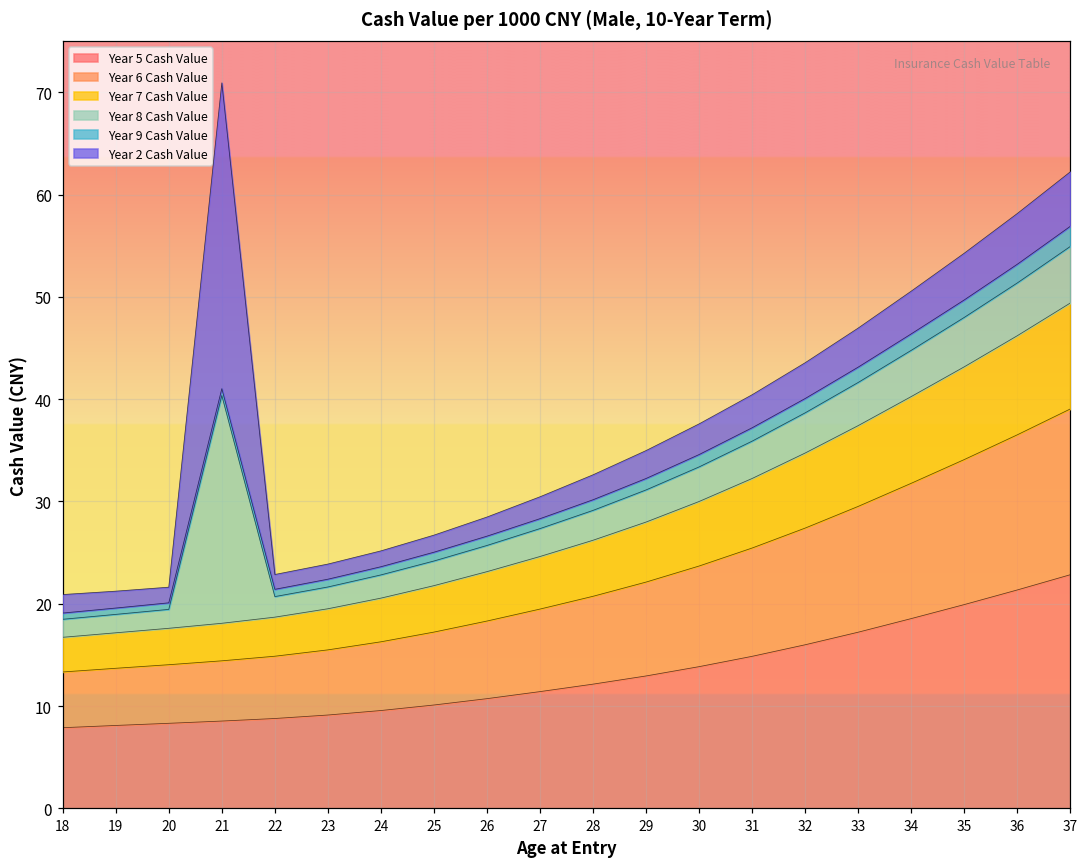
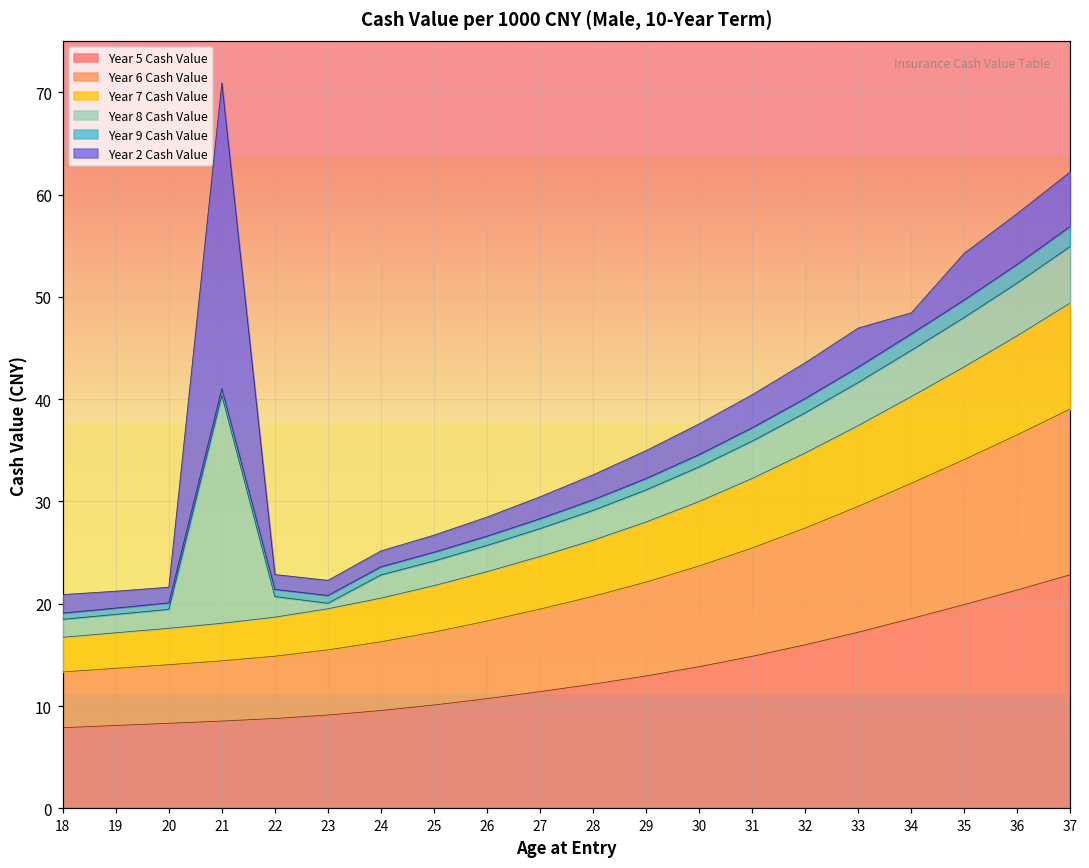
Year 8 Cash Value, 23: 2 -> 1
Year 2 Cash Value, 34: 4 -> 2
